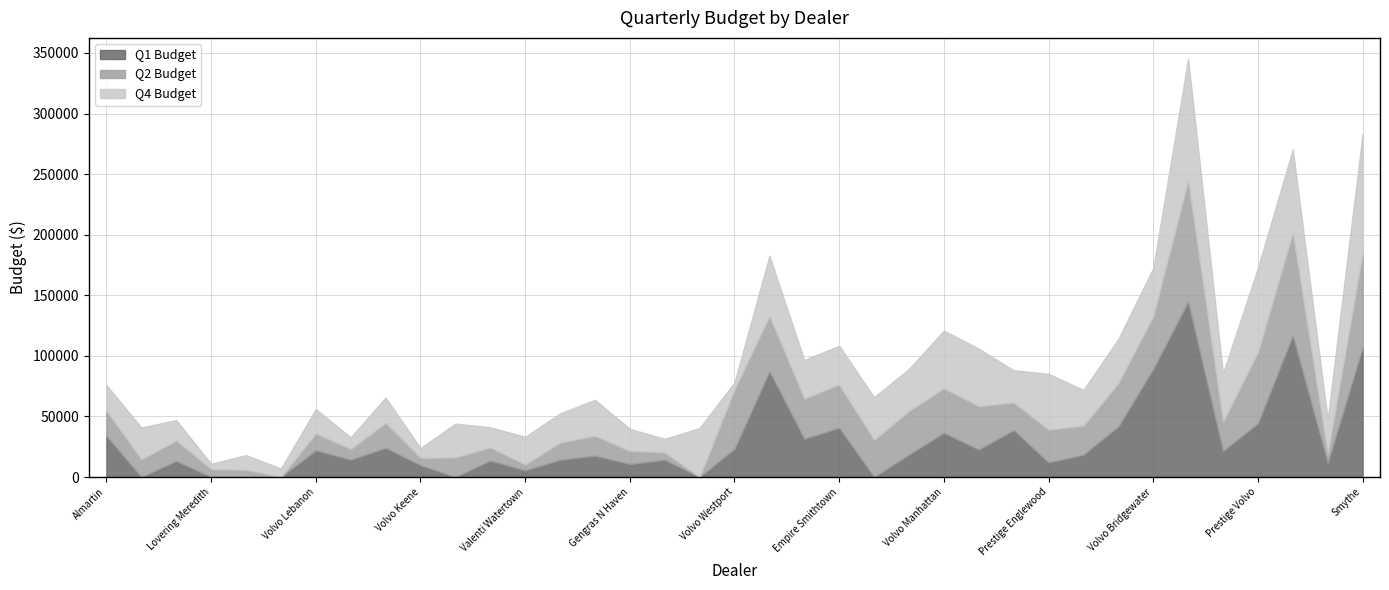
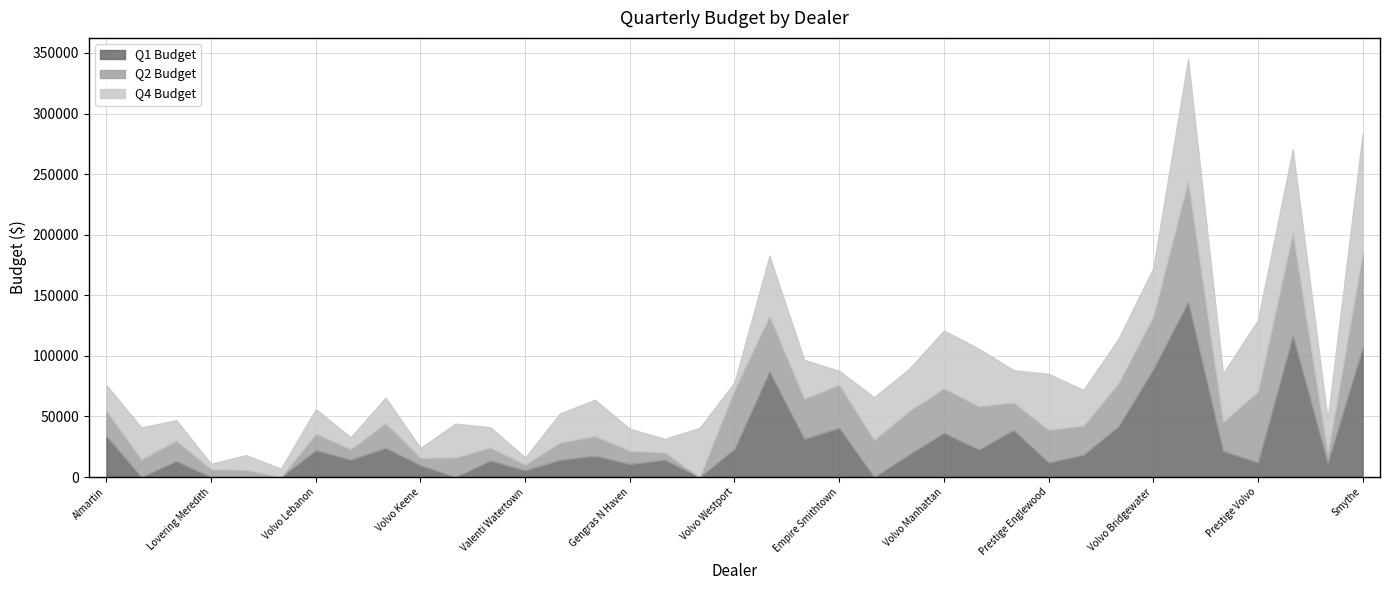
Q4 Budget, Valenti Watertown: 23000 -> 6000
Q4 Budget, Empire Smithtown: 32000 -> 11000
Q1 Budget, Prestige Volvo: 44000 -> 12000
Q4 Budget, Prestige Volvo: 70000 -> 59000
